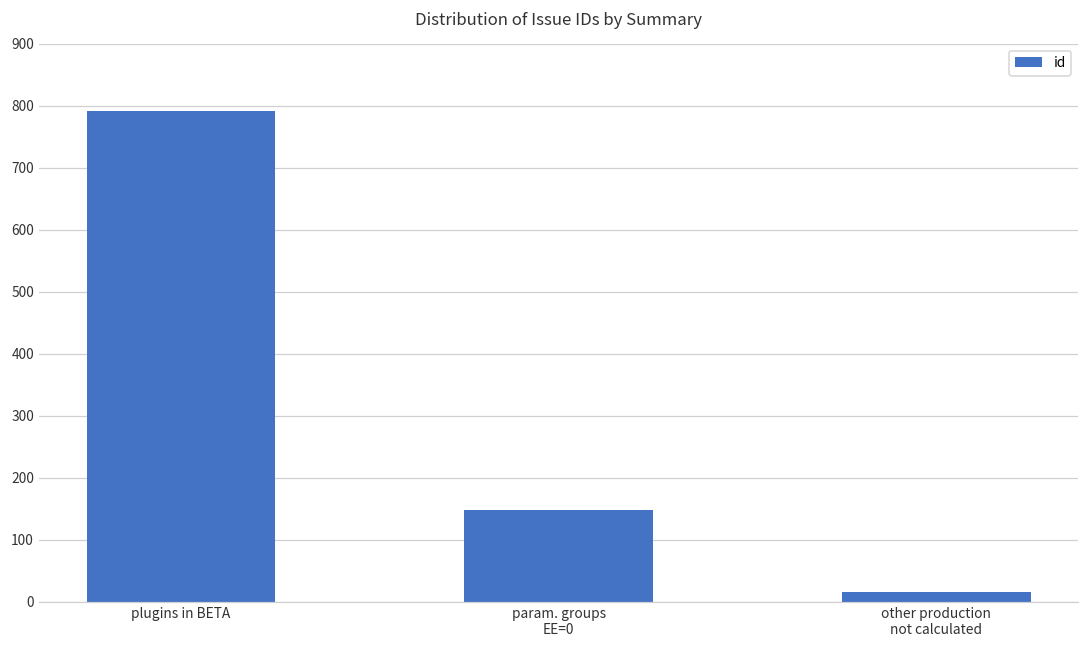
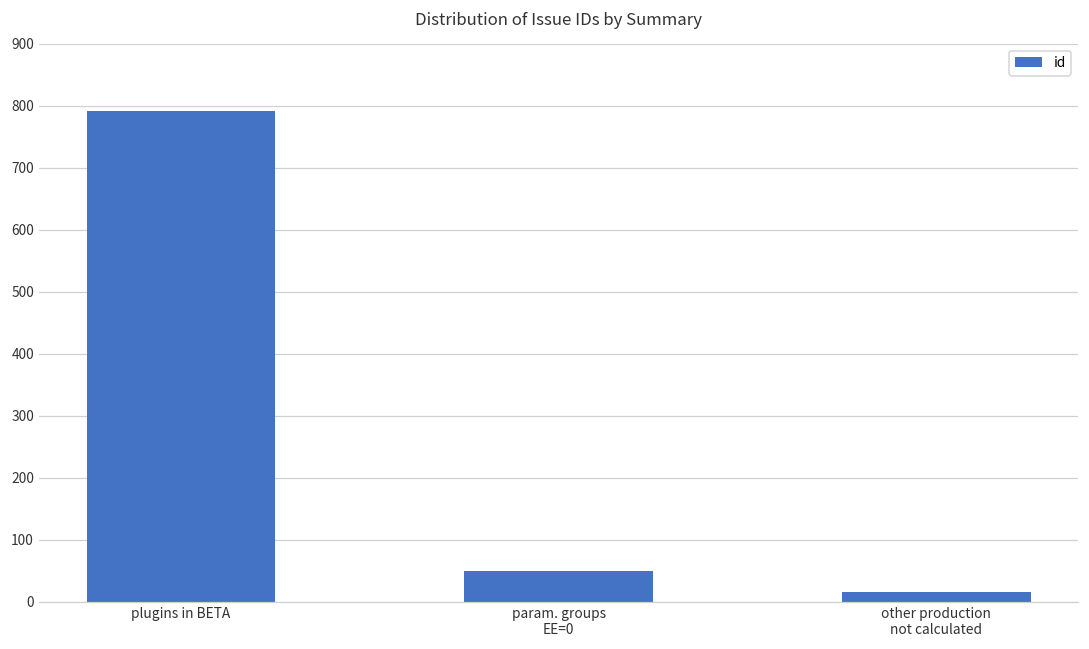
param. groups EE=0: 150 -> 50
